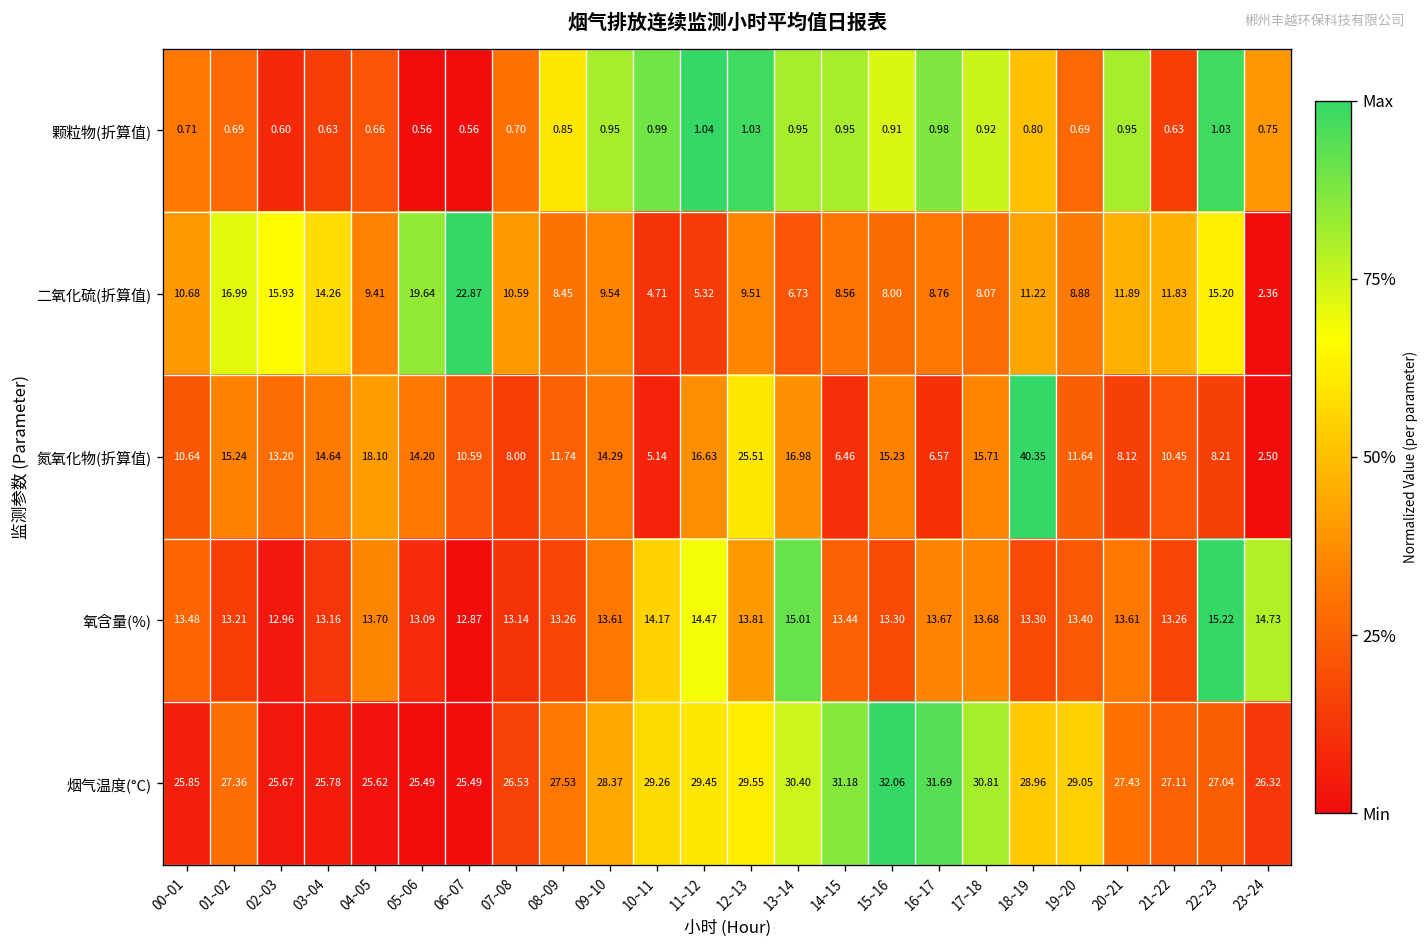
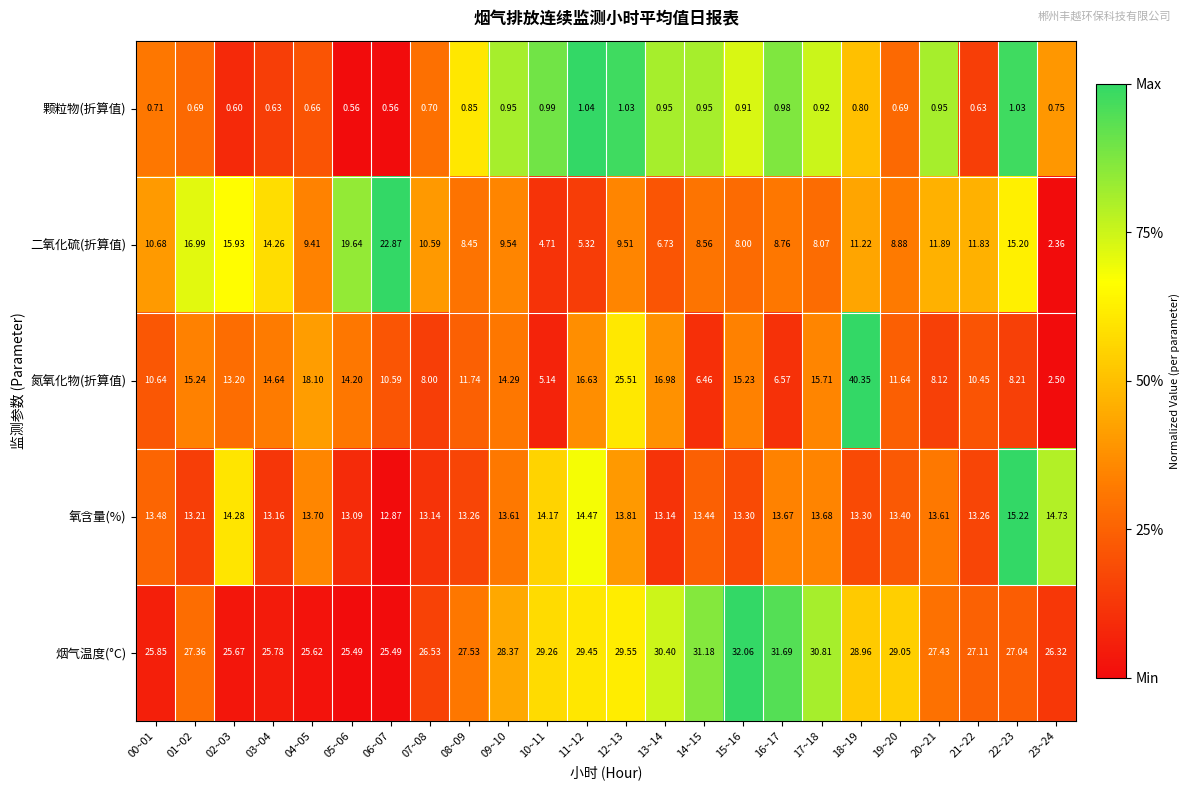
氧含量(%), 02~03: 12.96 -> 14.28
氧含量(%), 13~14: 15.01 -> 13.14
